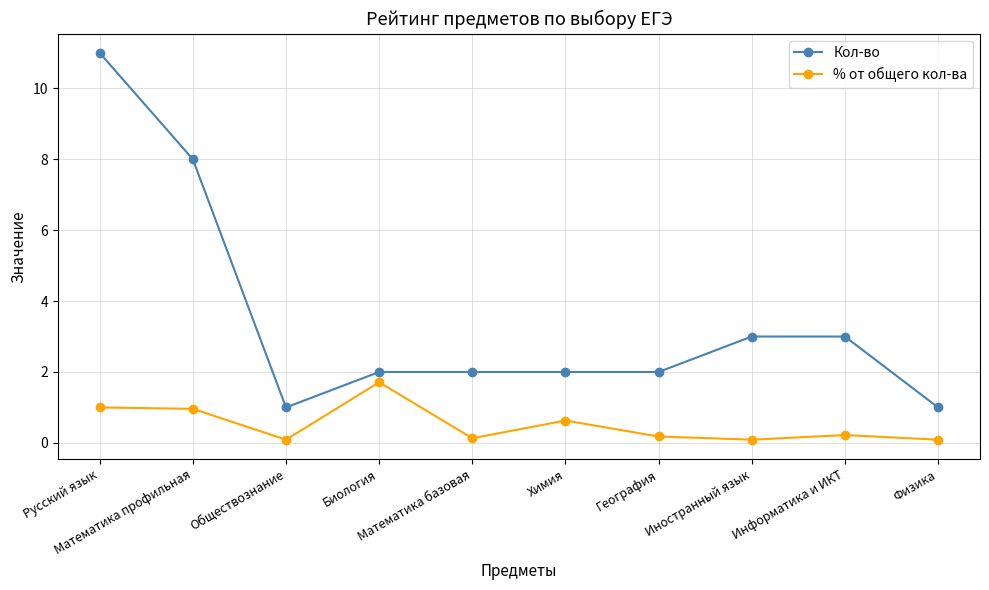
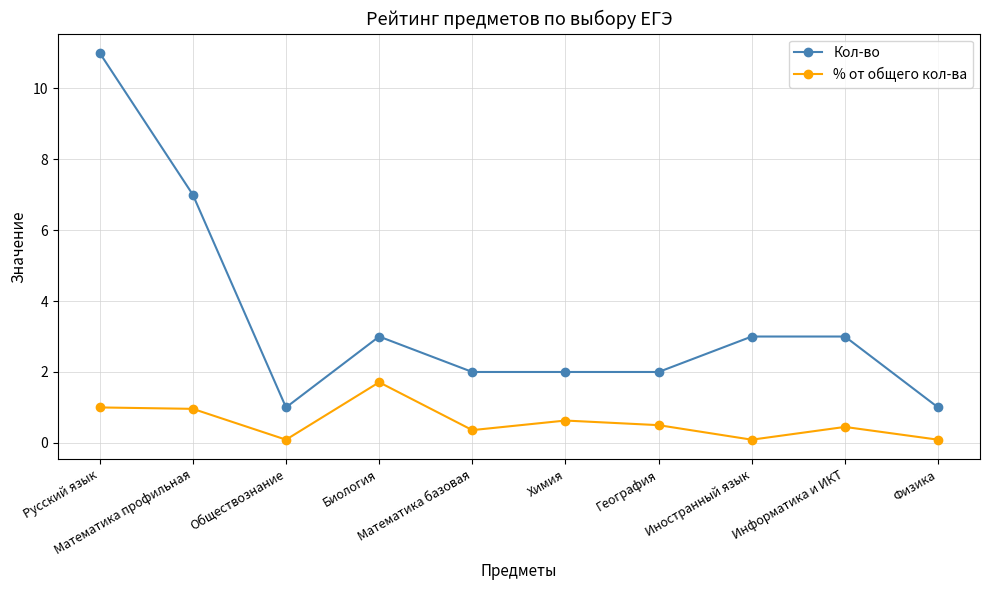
Кол-во, Математика профильная: 8 -> 7
Кол-во, Биология: 2 -> 3
% от общего кол-ва, Математика базовая: 0.1 -> 0.4
% от общего кол-ва, География: 0.2 -> 0.5
% от общего кол-ва, Информатика и ИКТ: 0.2 -> 0.5
